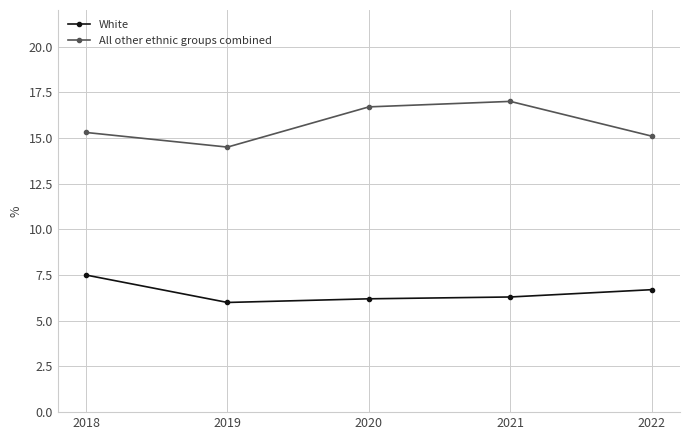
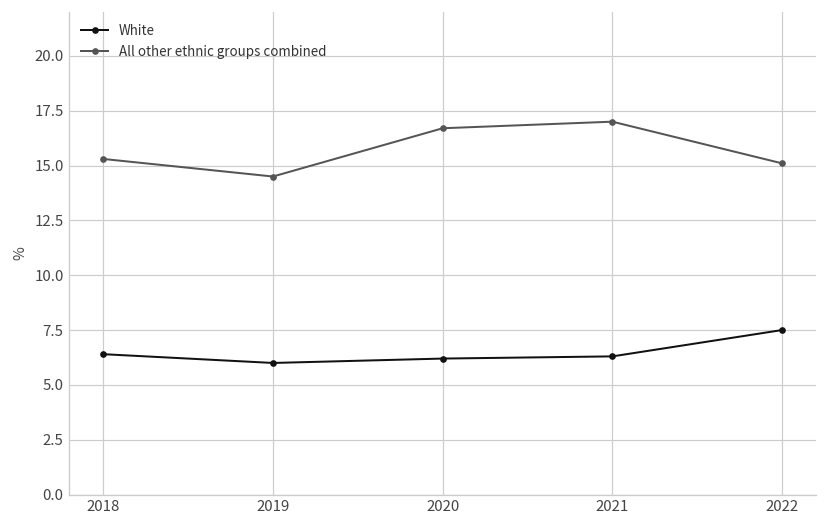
White, 2018: 7.5 -> 6.4
White, 2022: 6.7 -> 7.5
